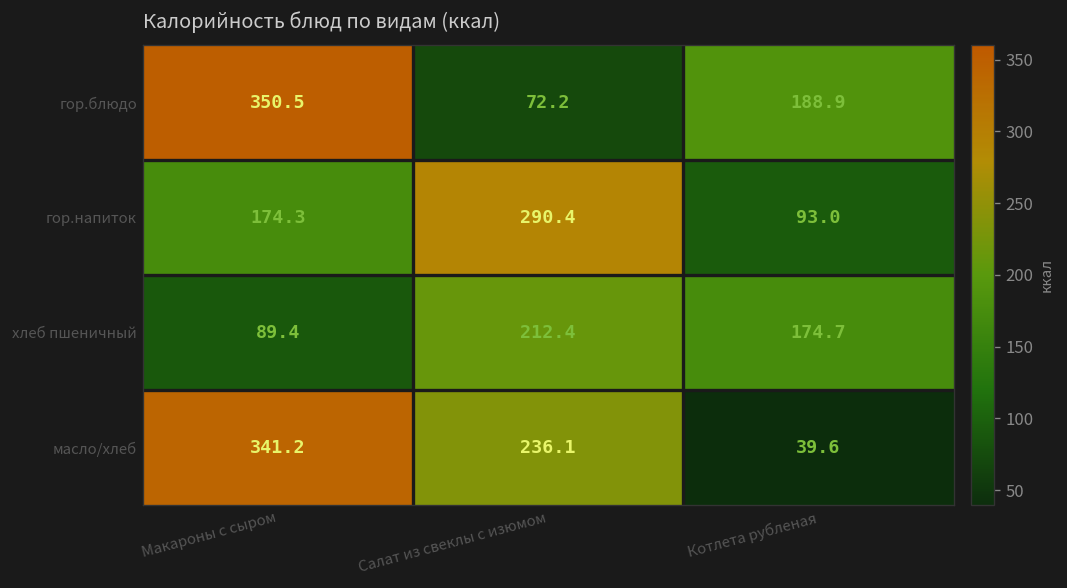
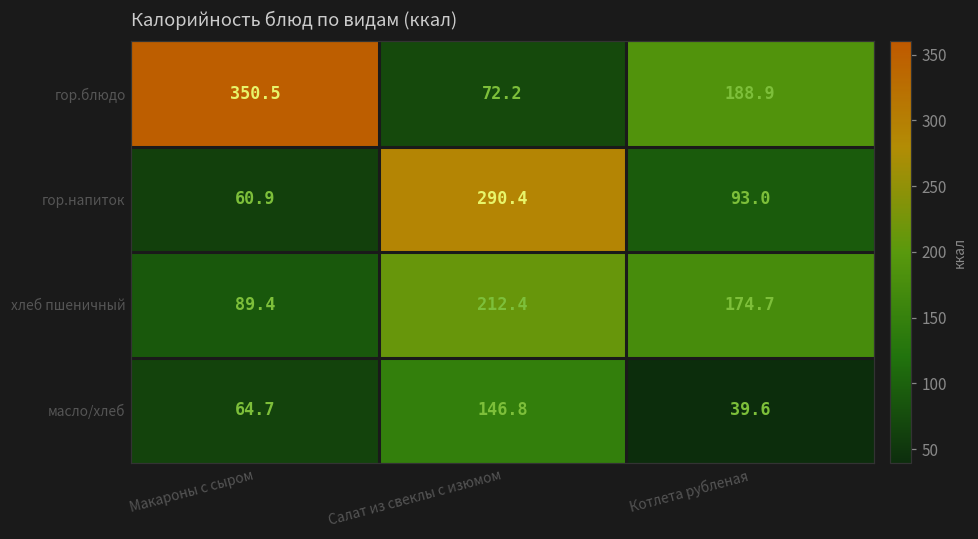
гор.напиток, Макароны с сыром: 174.3 -> 60.9
масло/хлеб, Макароны с сыром: 341.2 -> 64.7
масло/хлеб, Салат из свеклы с изюмом: 236.1 -> 146.8
